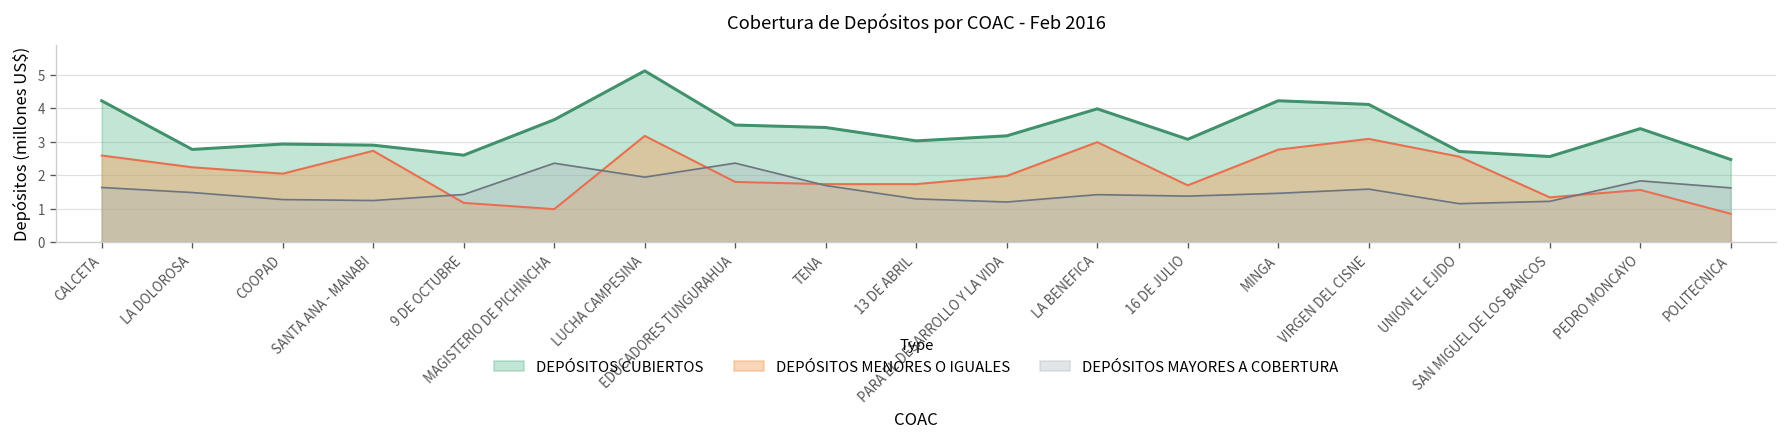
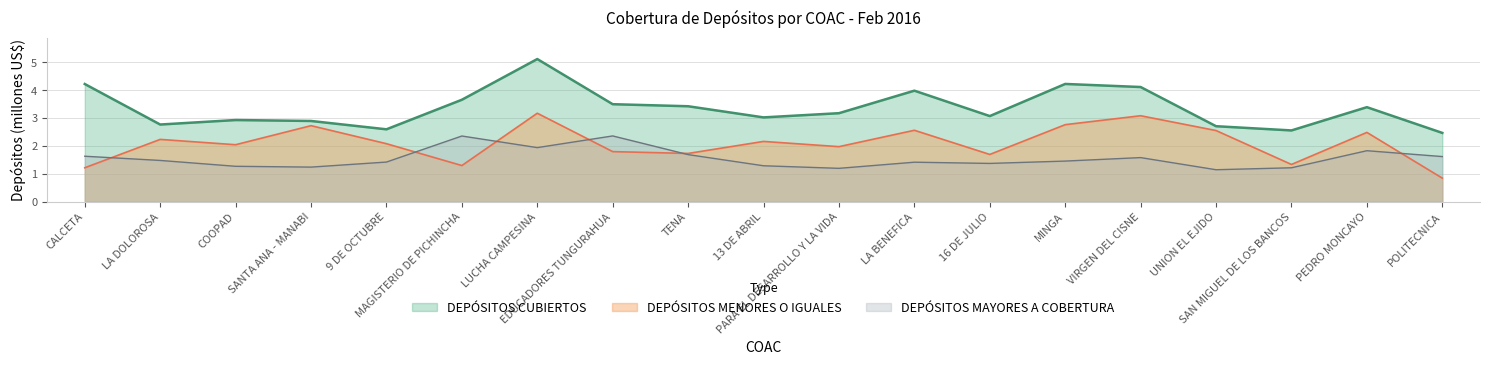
DEPÓSITOS MENORES O IGUALES, CALCETA: 2.6 -> 1.2
DEPÓSITOS MENORES O IGUALES, 9 DE OCTUBRE: 1.2 -> 2.1
DEPÓSITOS MENORES O IGUALES, MAGISTERIO DE PICHINCHA: 1.0 -> 1.3
DEPÓSITOS MENORES O IGUALES, 13 DE ABRIL: 1.7 -> 2.2
DEPÓSITOS MENORES O IGUALES, LA BENEFICA: 3.0 -> 2.6
DEPÓSITOS MENORES O IGUALES, PEDRO MONCAYO: 1.6 -> 2.5
